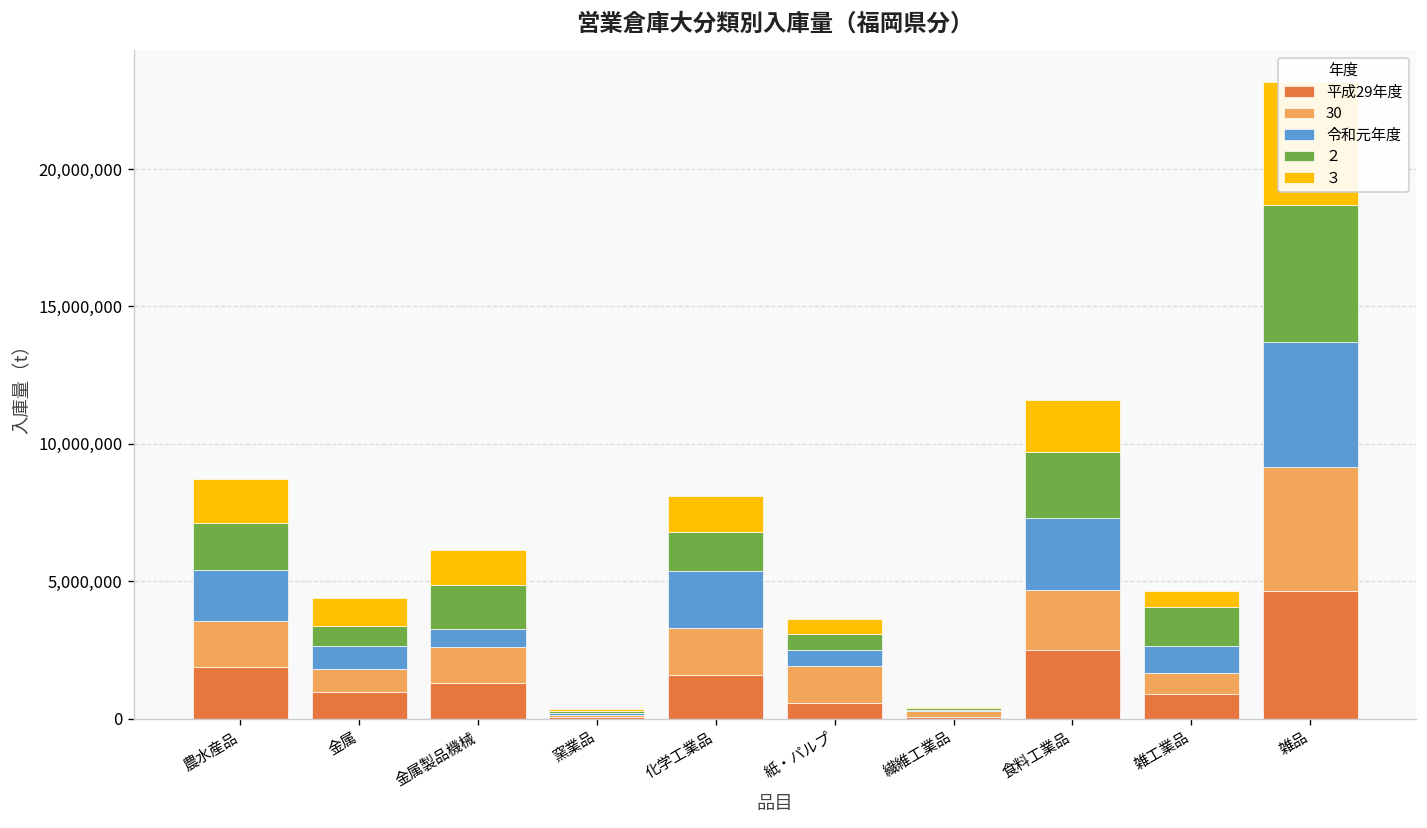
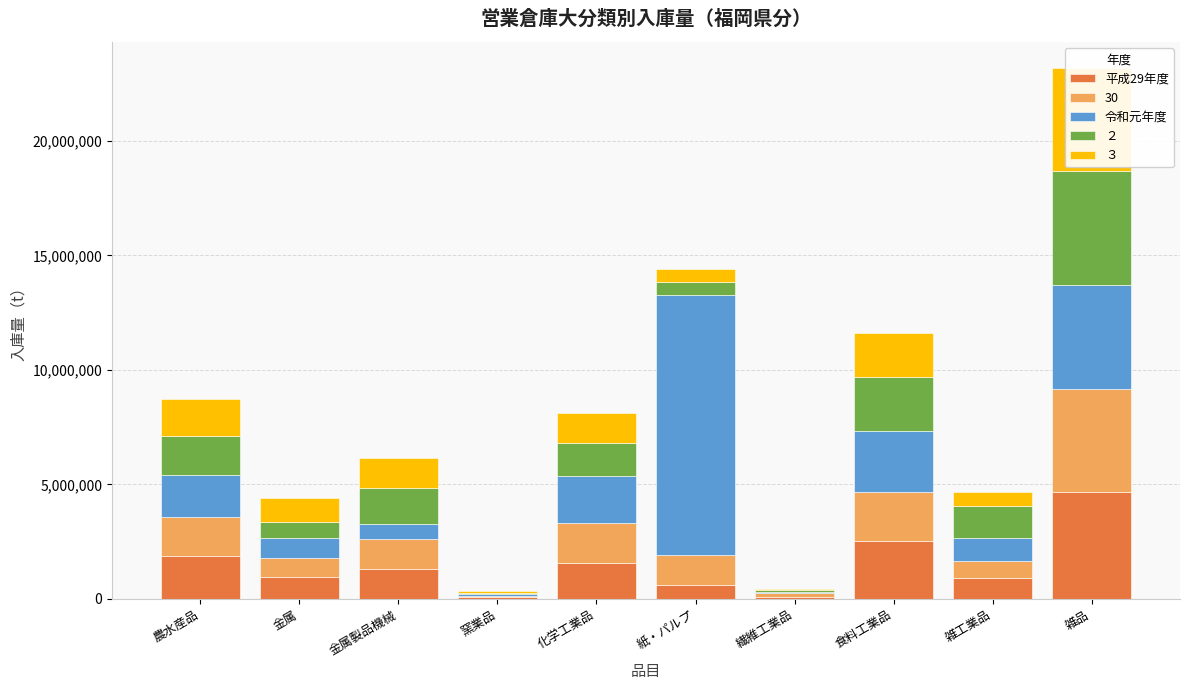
令和元年度, 紙・パルプ: 600,000 -> 11,400,000
